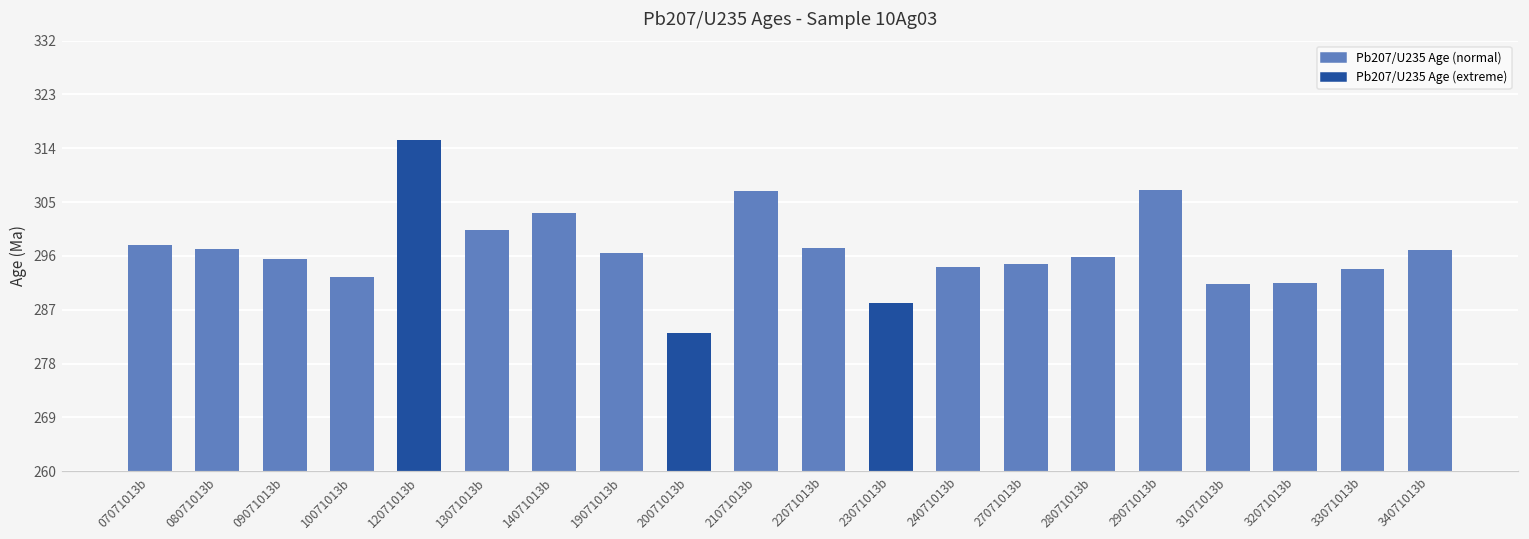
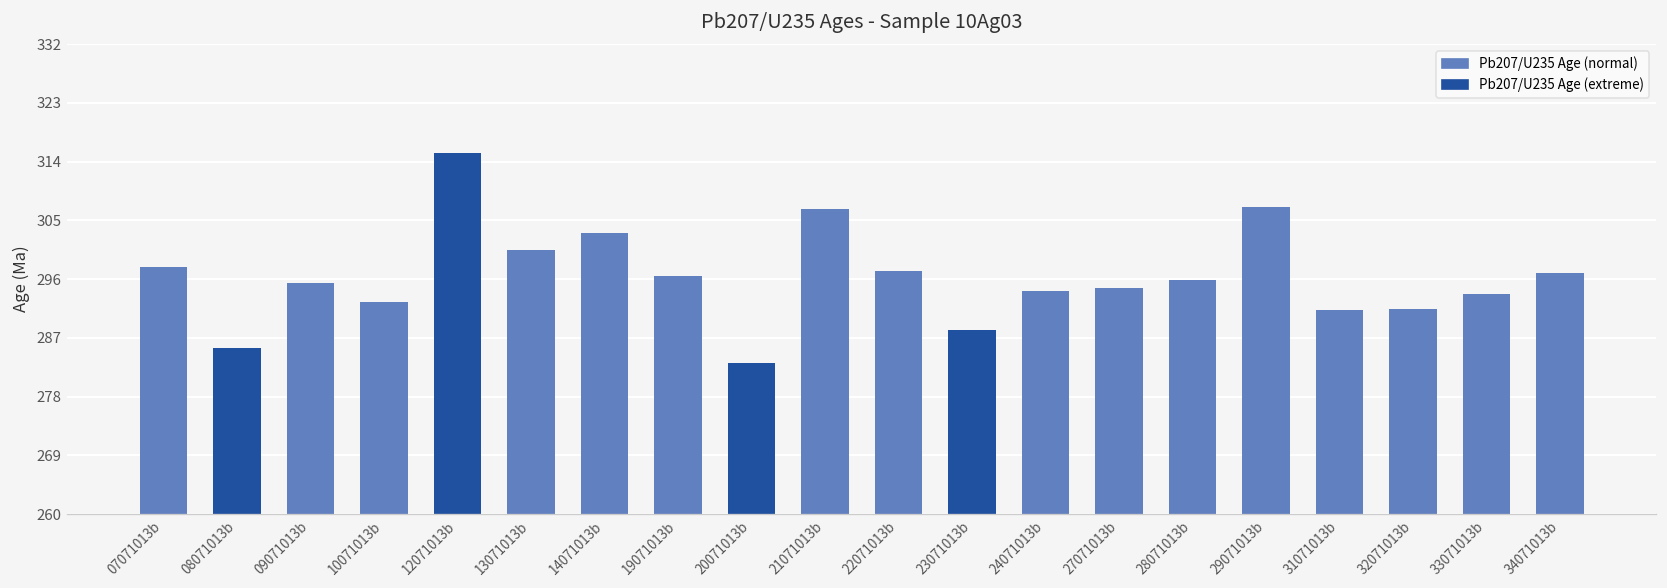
08071013b: 297 -> 285
